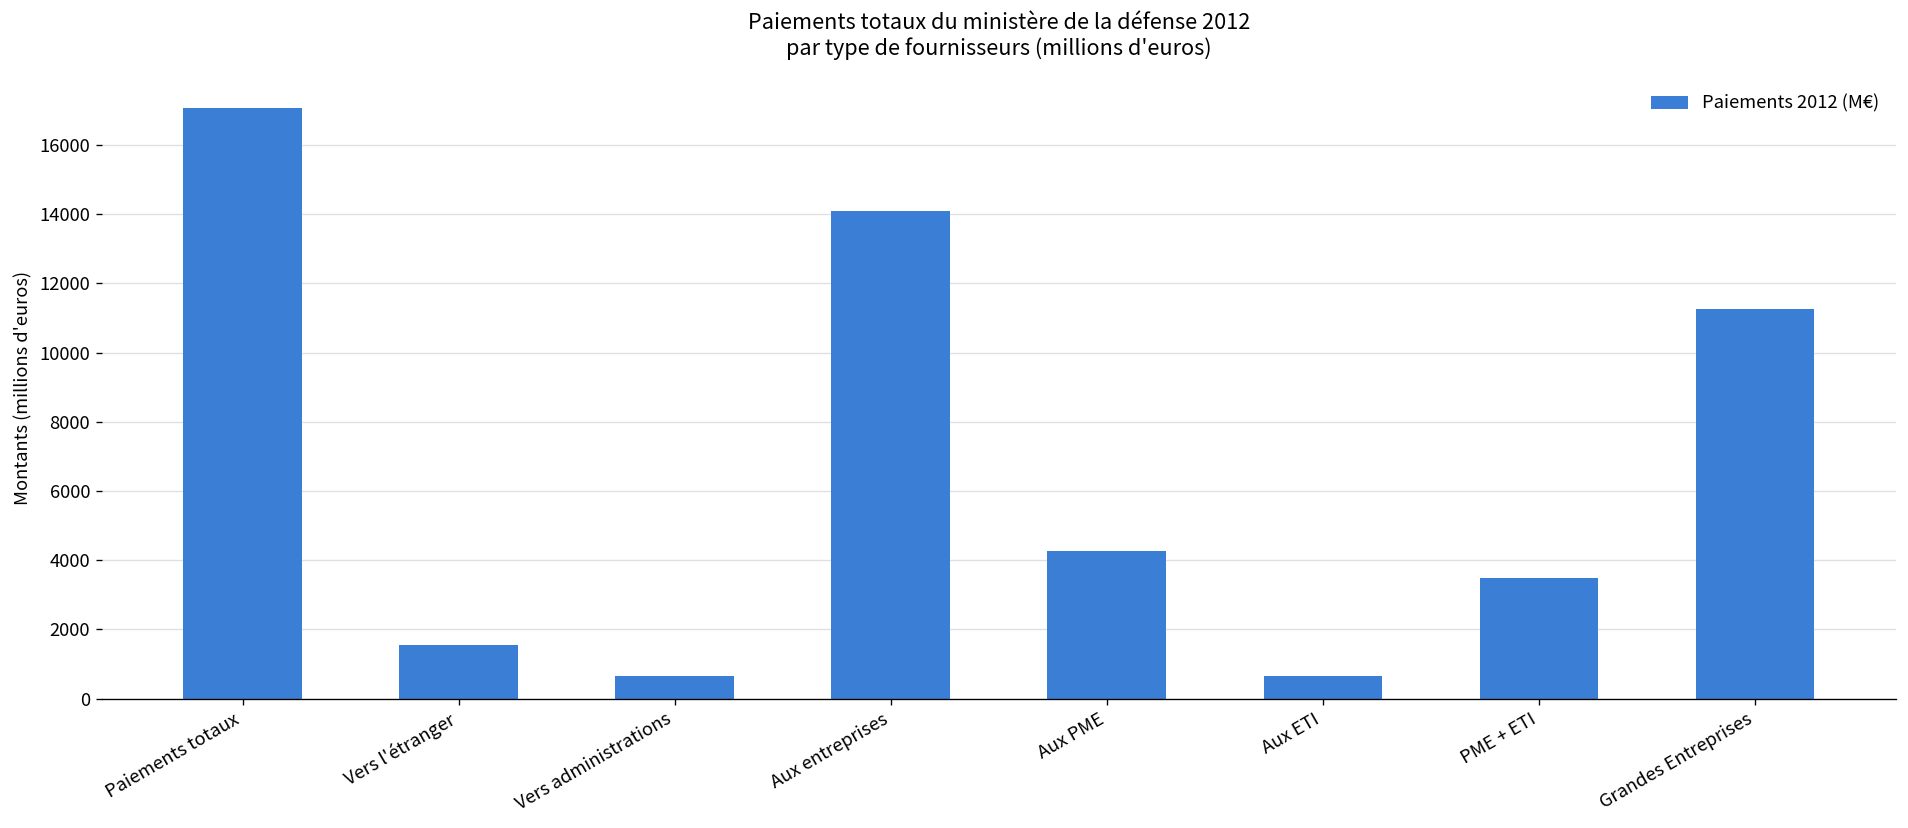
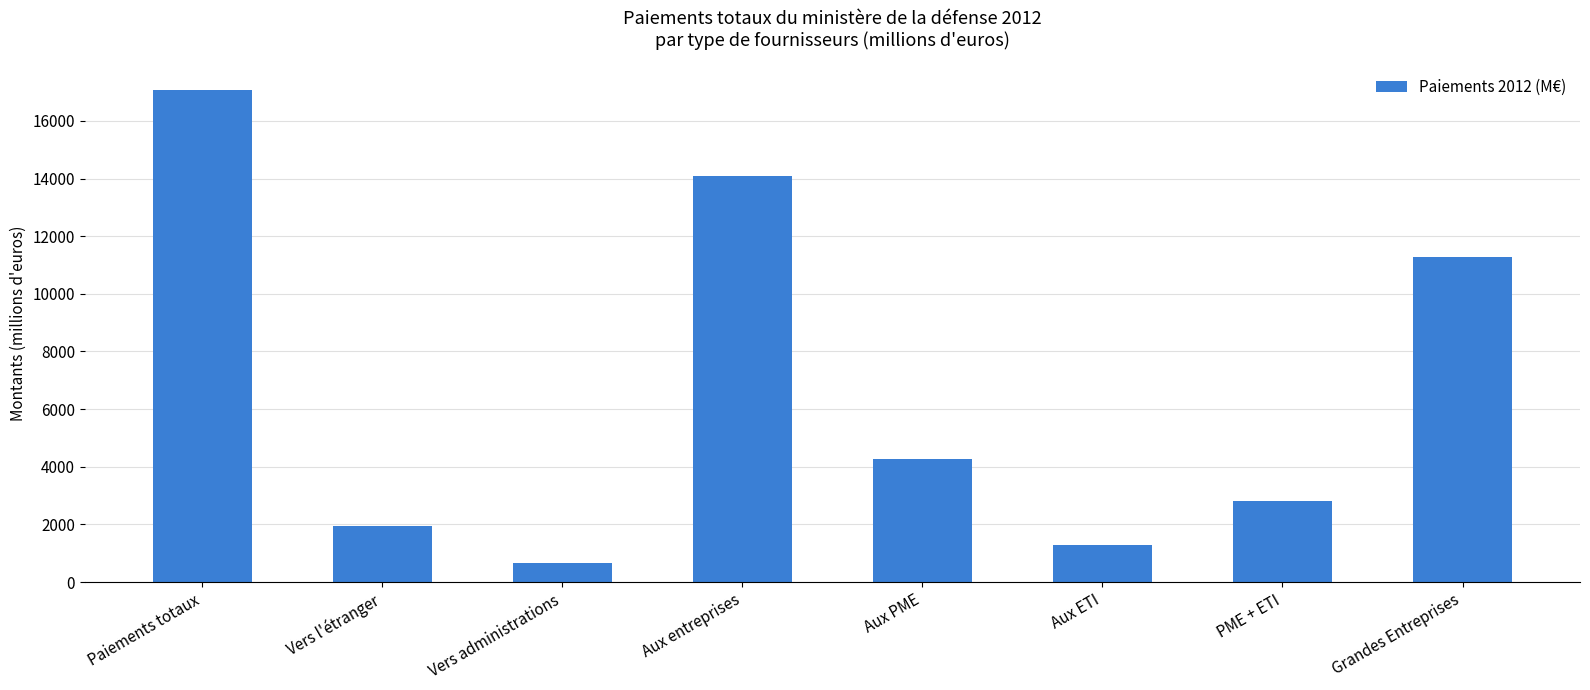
Vers l'étranger: 1600 -> 1900
Aux ETI: 700 -> 1300
PME + ETI: 3500 -> 2800
